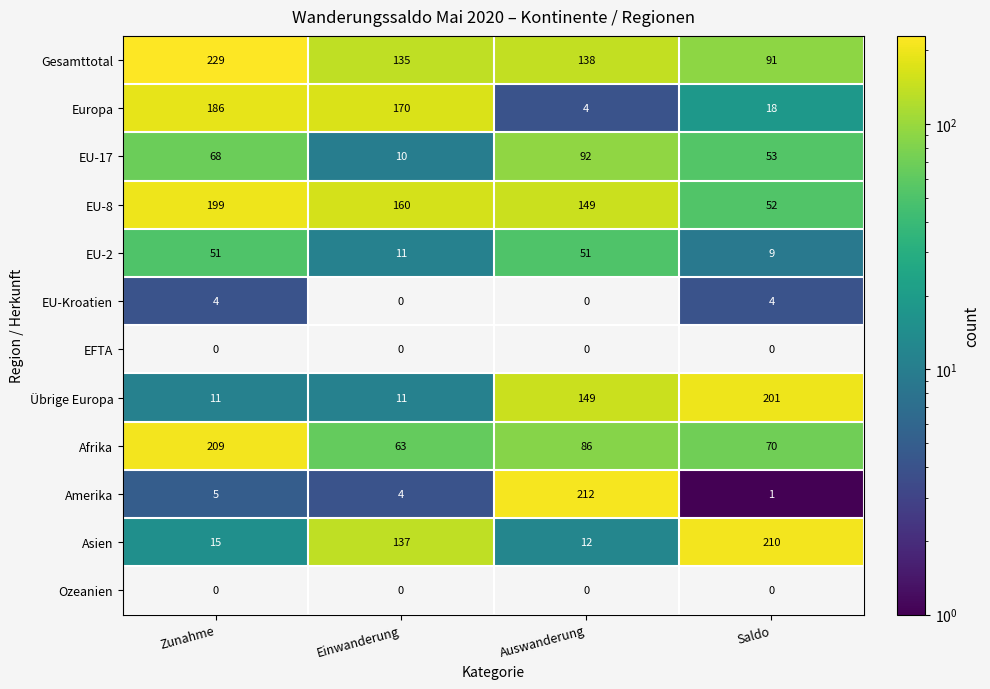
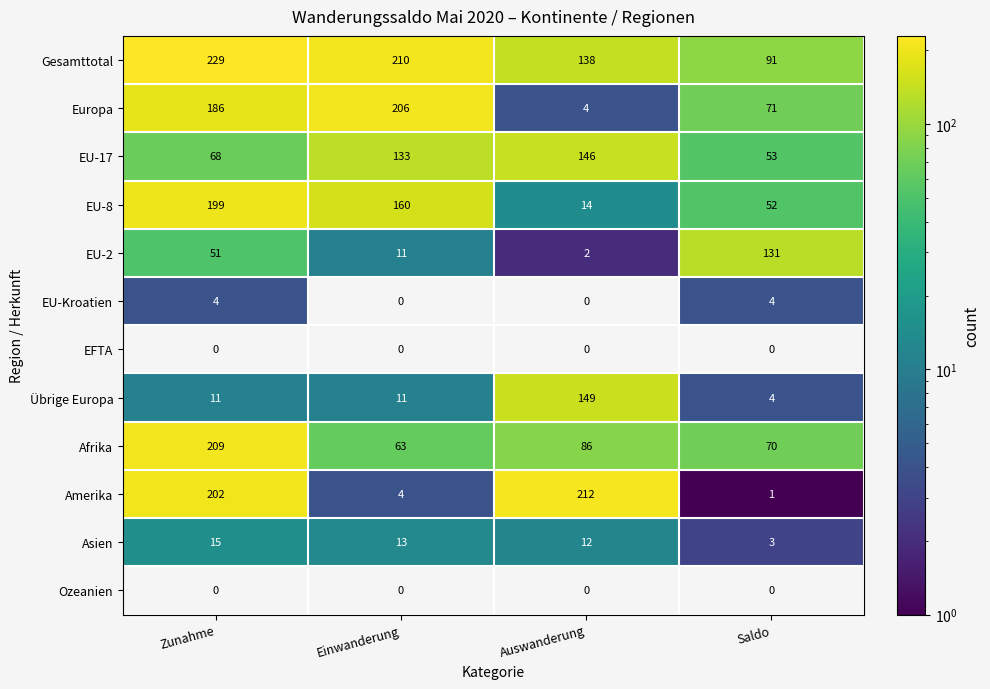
Gesamttotal, Einwanderung: 135 -> 210
Europa, Einwanderung: 170 -> 206
Europa, Saldo: 18 -> 71
EU-17, Einwanderung: 10 -> 133
EU-17, Auswanderung: 92 -> 146
EU-8, Auswanderung: 149 -> 14
EU-2, Auswanderung: 51 -> 2
EU-2, Saldo: 9 -> 131
Übrige Europa, Saldo: 201 -> 4
Amerika, Zunahme: 5 -> 202
Asien, Einwanderung: 137 -> 13
Asien, Saldo: 210 -> 3
